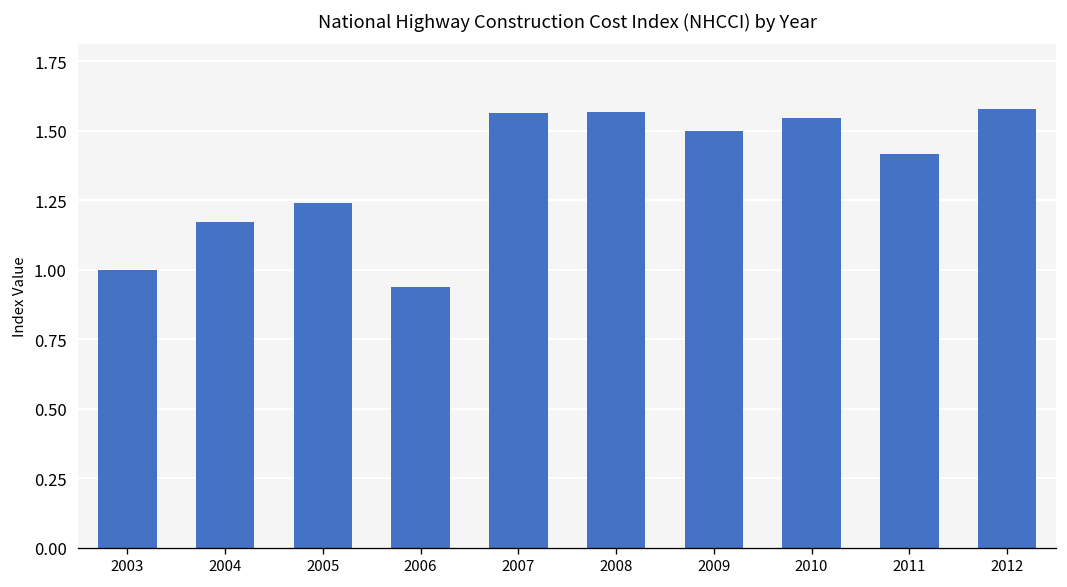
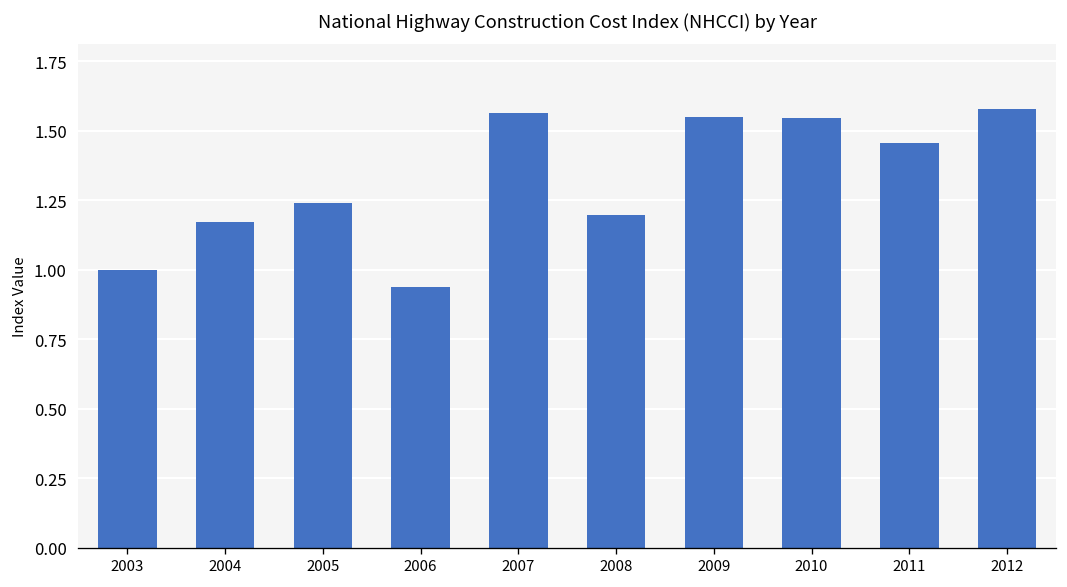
2008: 1.57 -> 1.20
2009: 1.50 -> 1.55
2011: 1.42 -> 1.46
